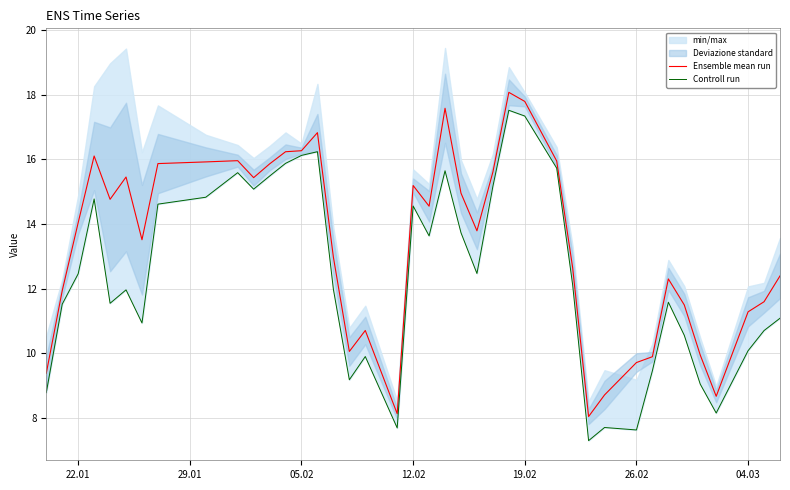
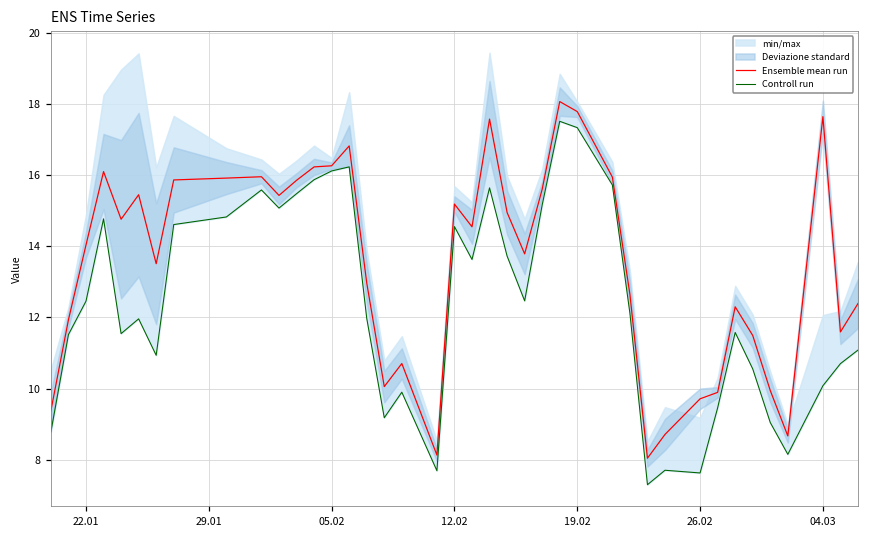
Ensemble mean run, 04.03: 11.3 -> 17.6
